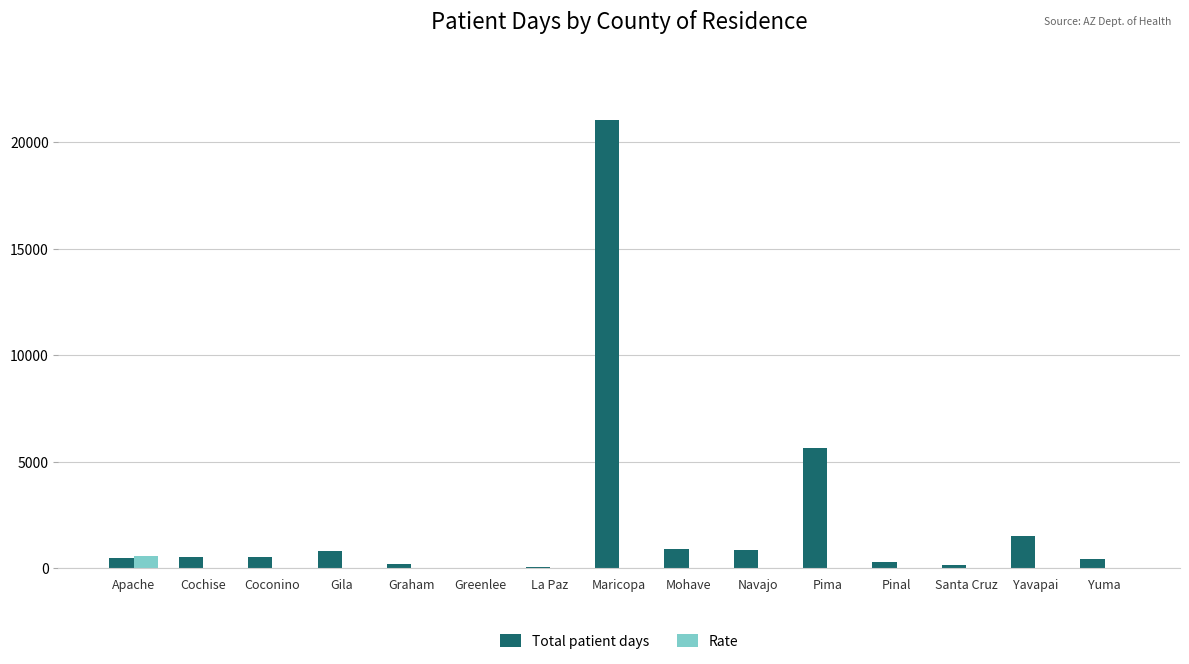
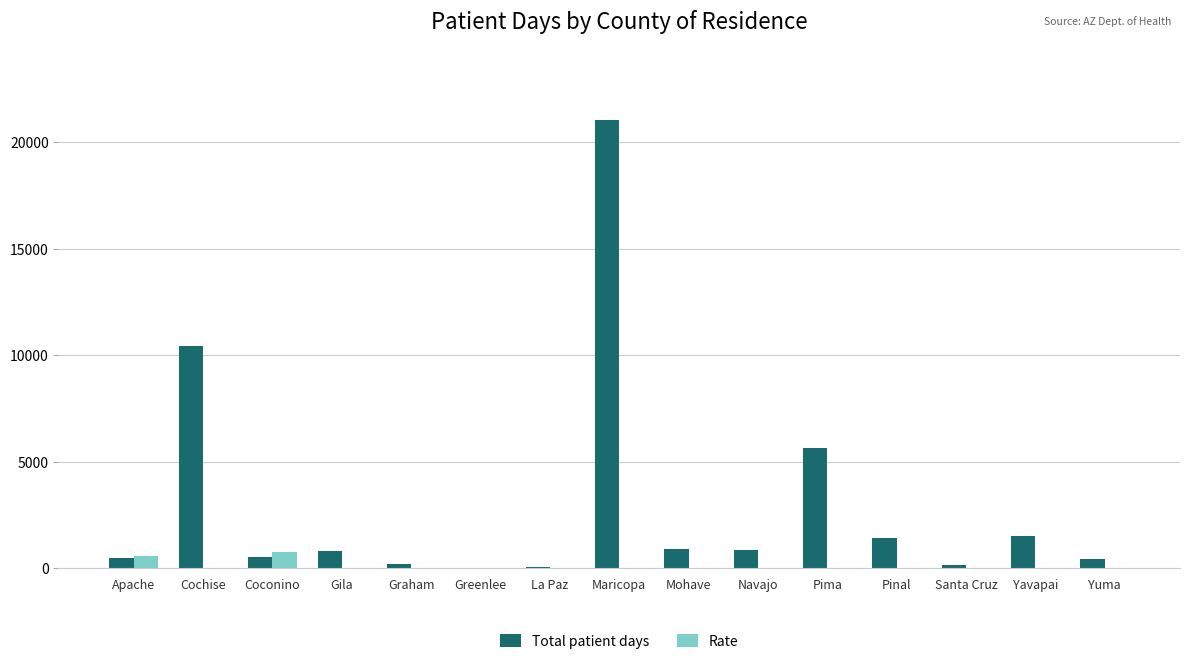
Total patient days, Cochise: 500 -> 10400
Rate, Coconino: 0 -> 700
Total patient days, Pinal: 300 -> 1400
